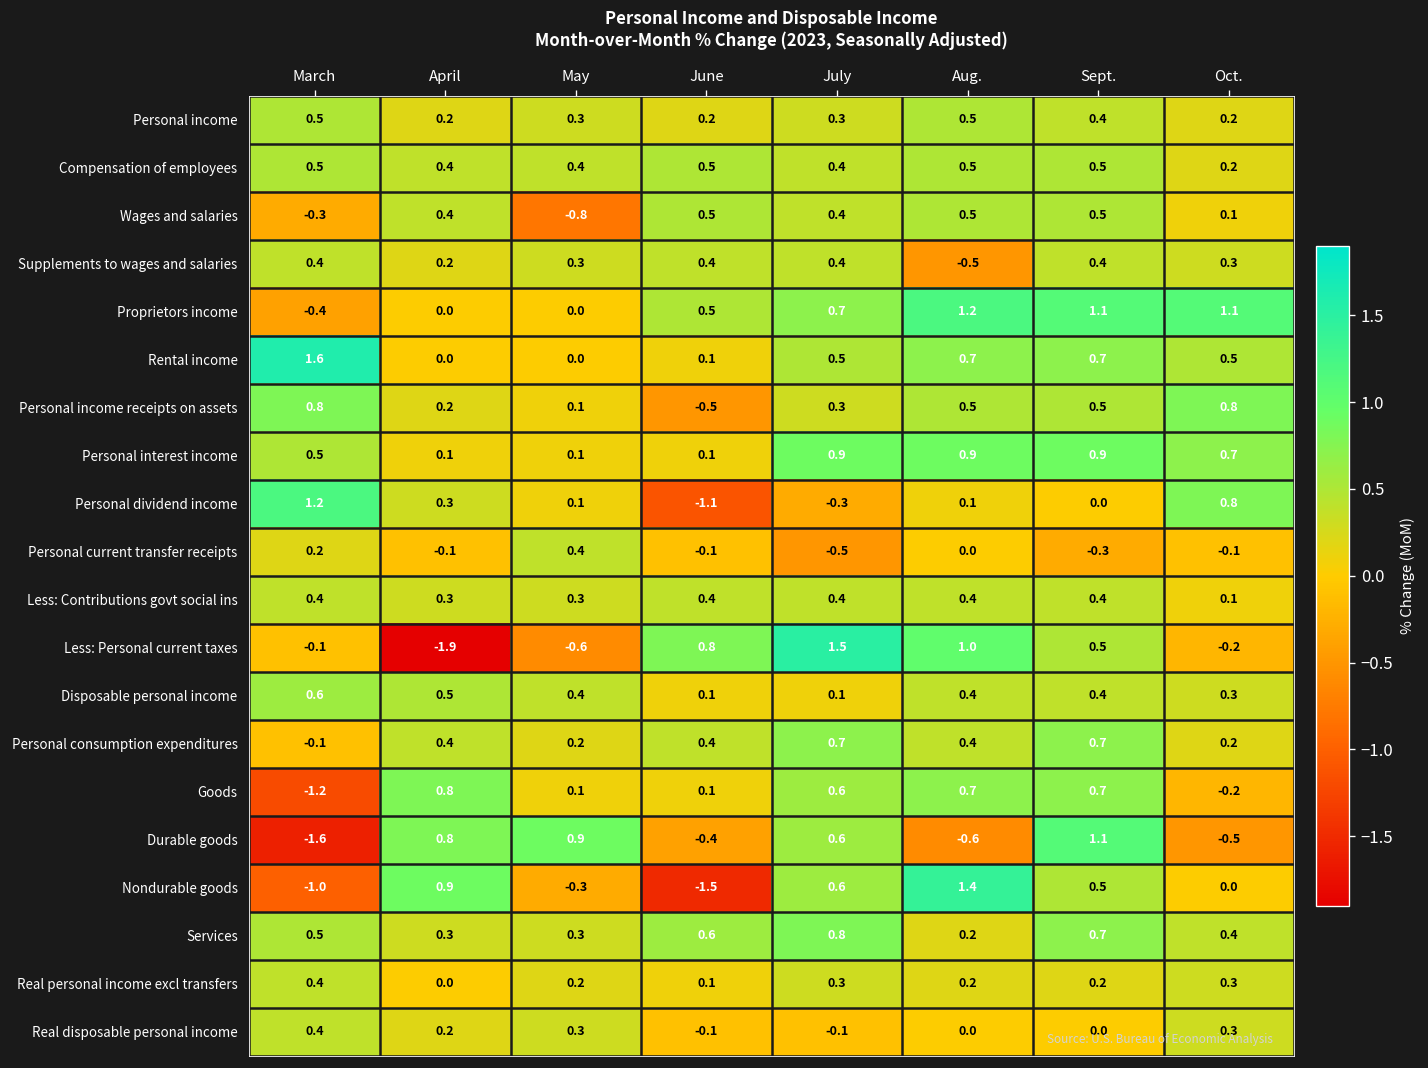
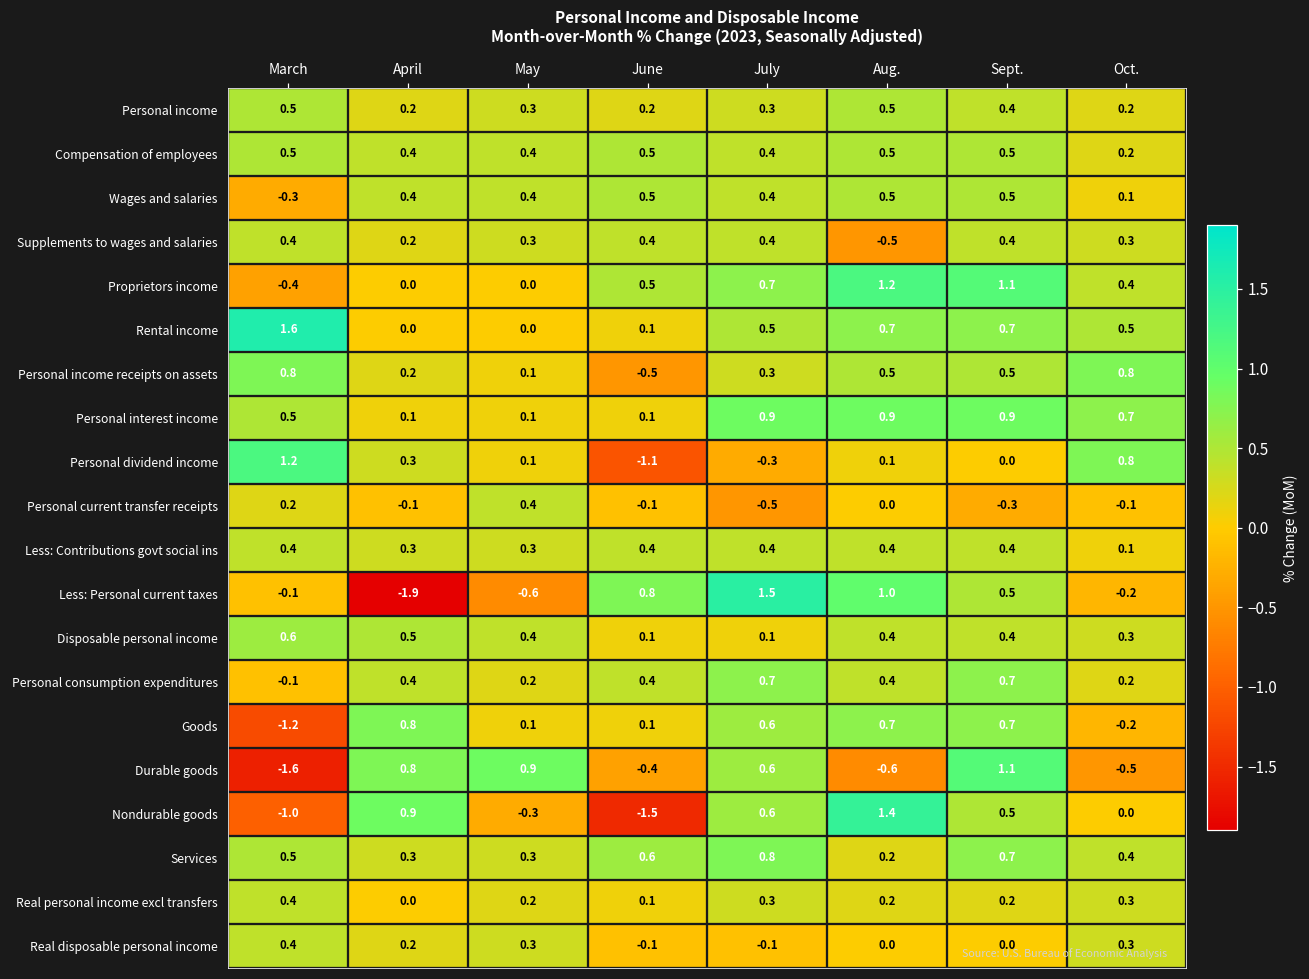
Wages and salaries, May: -0.8 -> 0.4
Proprietors income, Oct.: 1.1 -> 0.4
